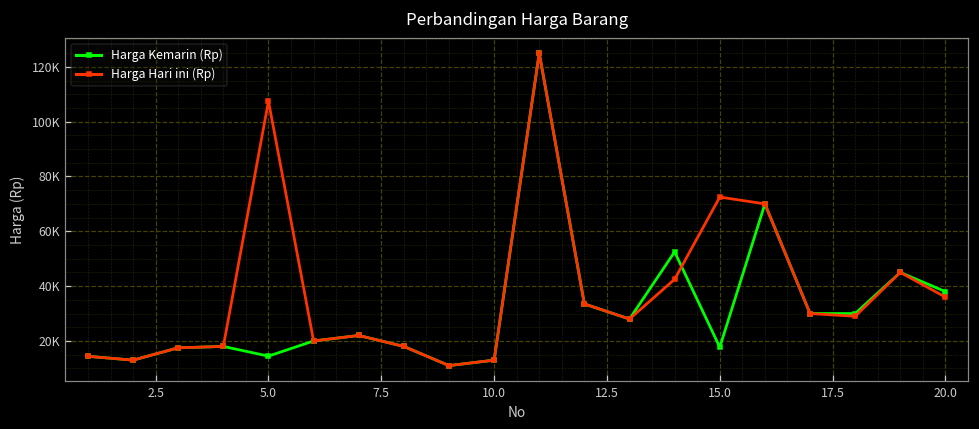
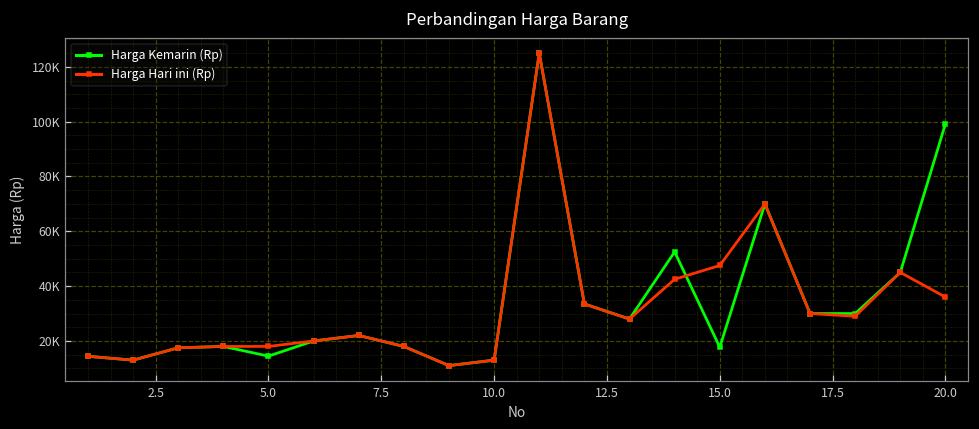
Harga Hari ini (Rp), 5.0: 108000 -> 18000
Harga Hari ini (Rp), 15.0: 73000 -> 48000
Harga Kemarin (Rp), 20.0: 38000 -> 99000
